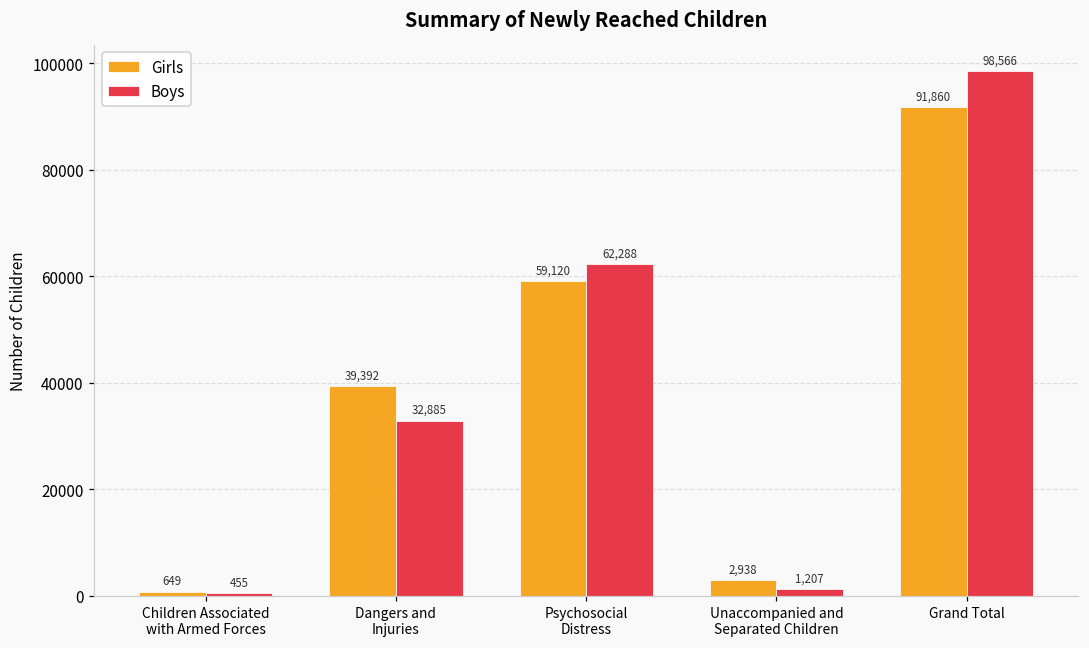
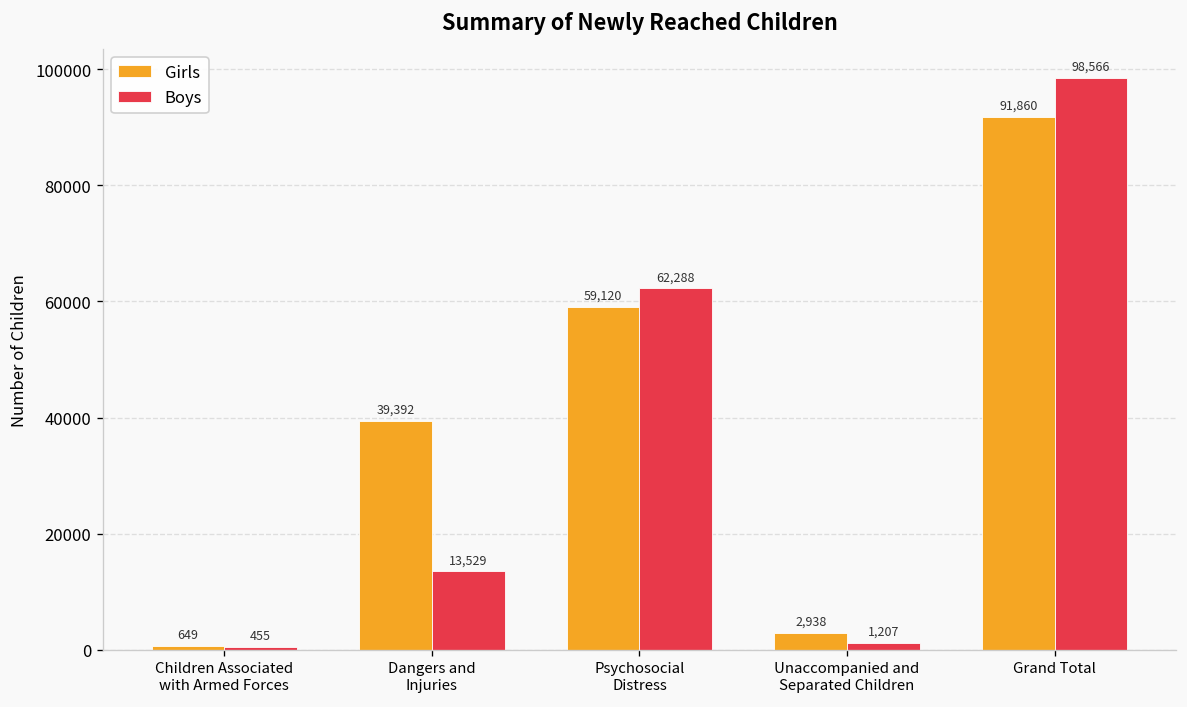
Boys, Dangers and Injuries: 32,885 -> 13,529
